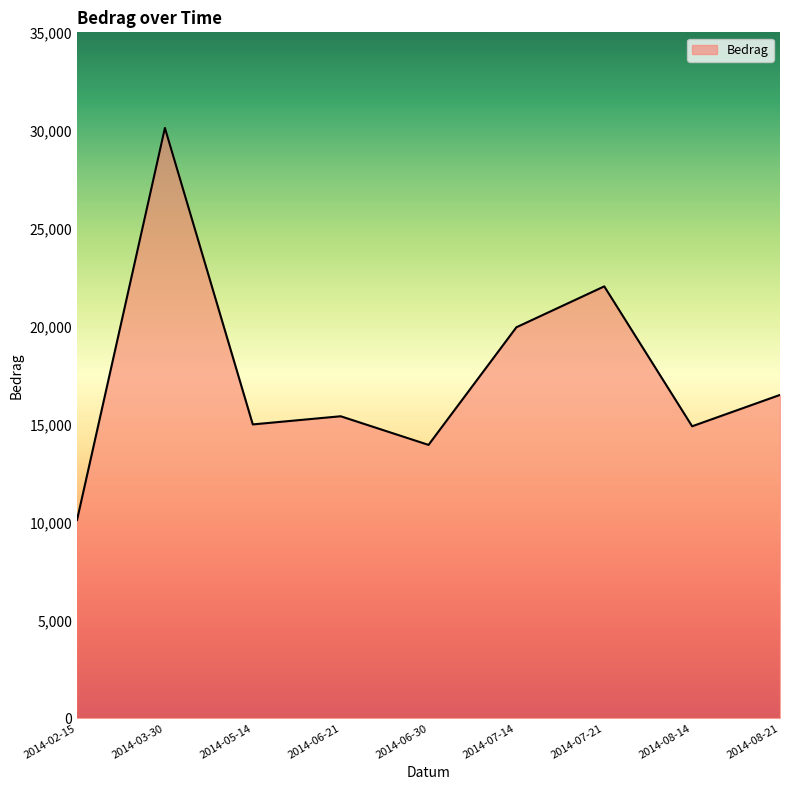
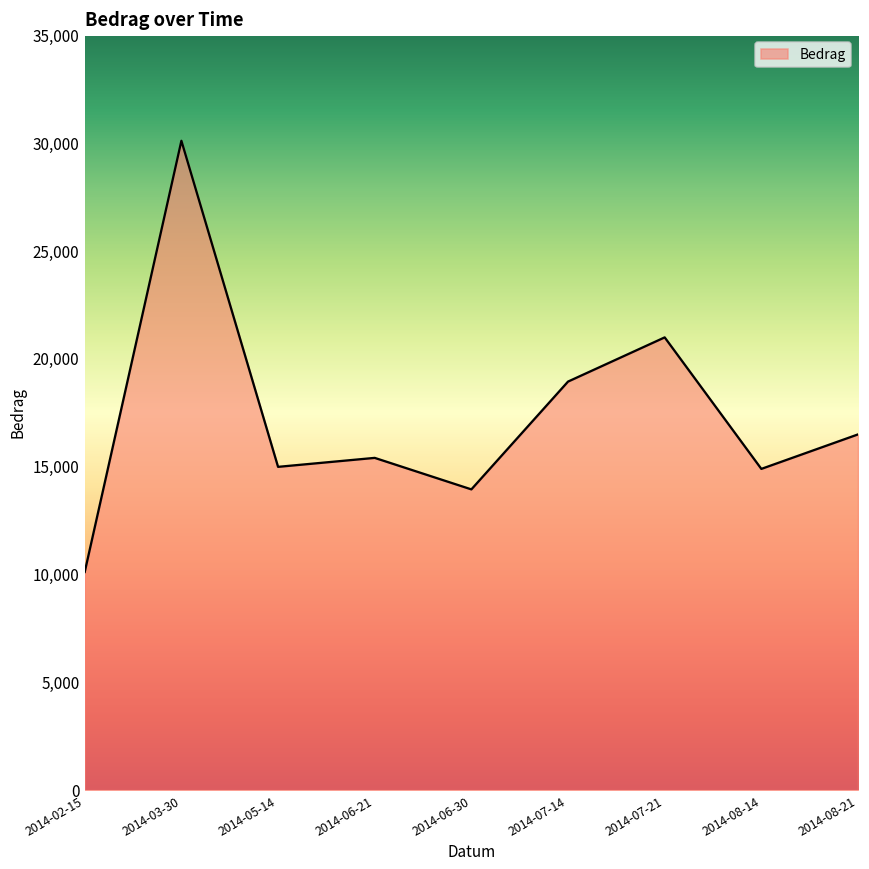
2014-07-14: 20,000 -> 19,000
2014-07-21: 22,000 -> 21,000
